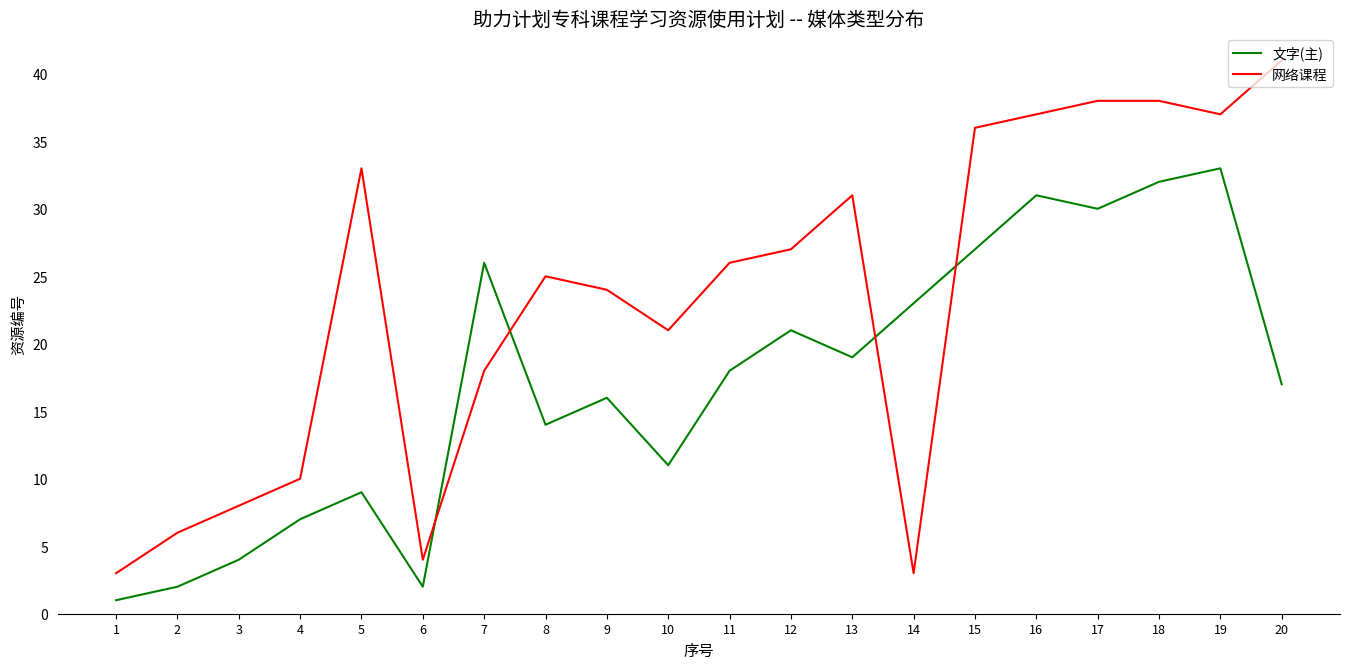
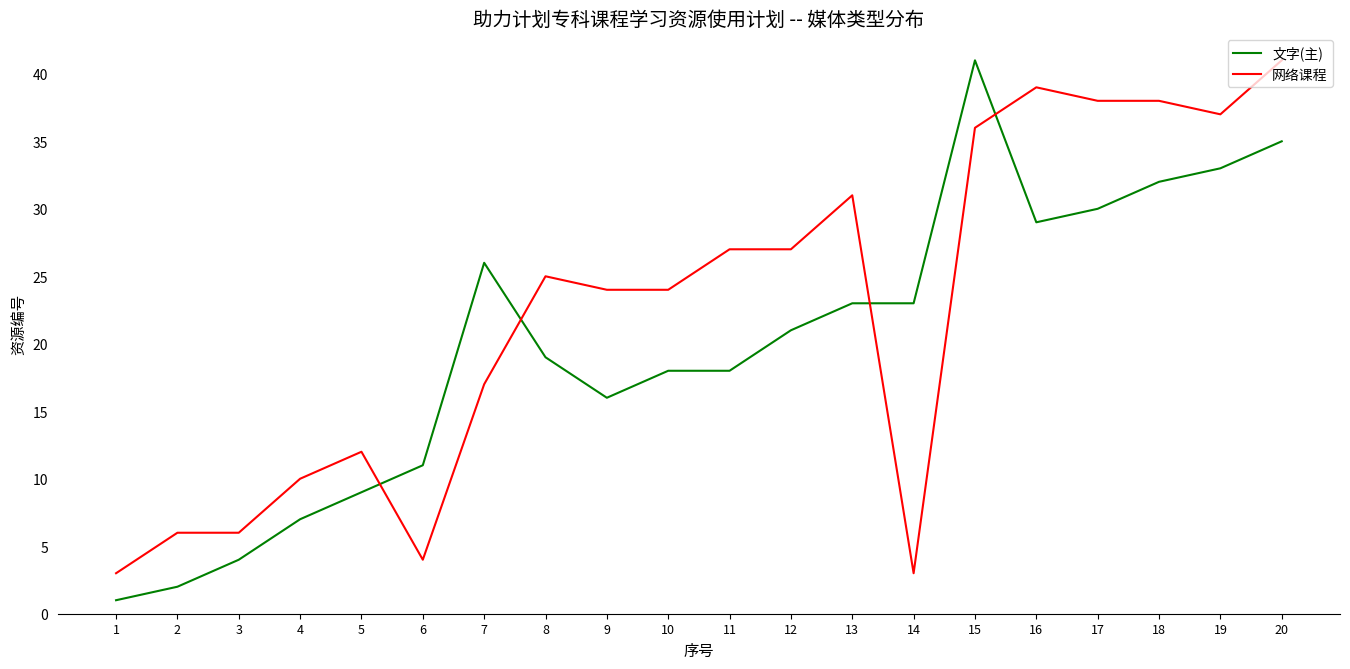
网络课程, 3: 8 -> 6
网络课程, 5: 33 -> 12
文字(主), 6: 2 -> 11
网络课程, 7: 18 -> 17
文字(主), 8: 14 -> 19
文字(主), 10: 11 -> 18
网络课程, 10: 21 -> 24
网络课程, 11: 26 -> 27
文字(主), 13: 19 -> 23
文字(主), 15: 27 -> 41
文字(主), 16: 31 -> 29
网络课程, 16: 37 -> 39
文字(主), 20: 17 -> 35
